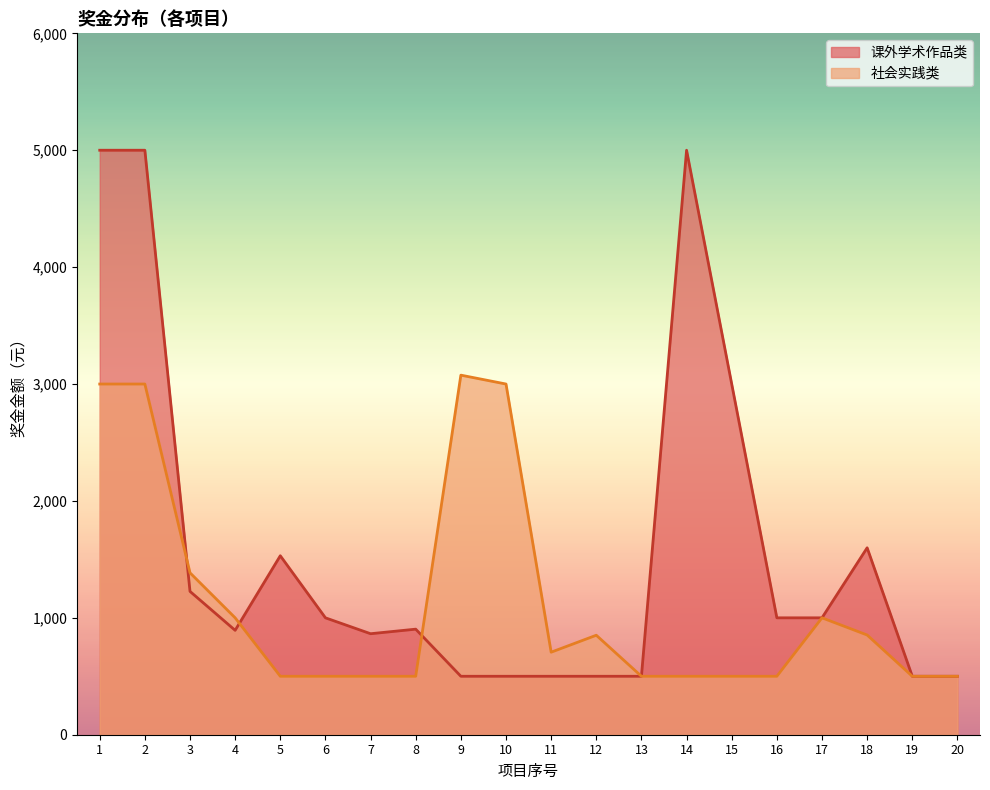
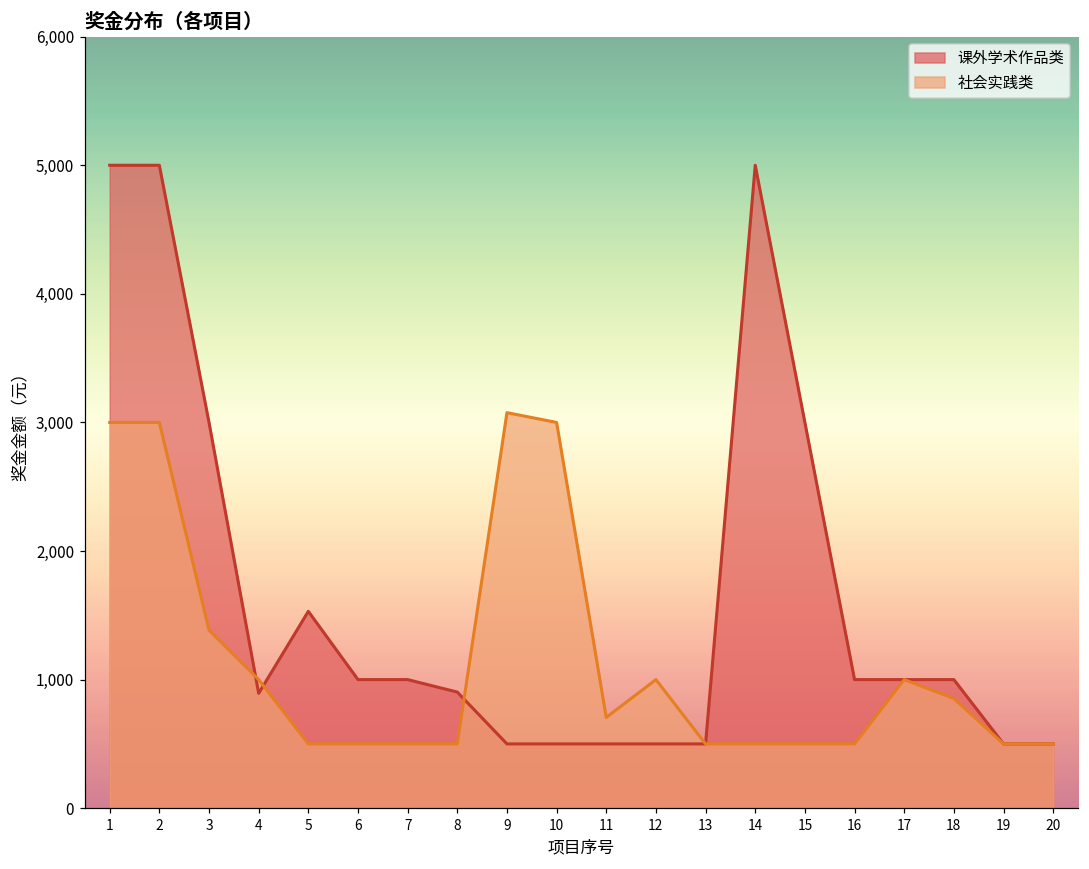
课外学术作品类, 3: 1,230 -> 3,000
课外学术作品类, 7: 860 -> 1,000
社会实践类, 12: 850 -> 1,000
课外学术作品类, 18: 1,600 -> 1,000
